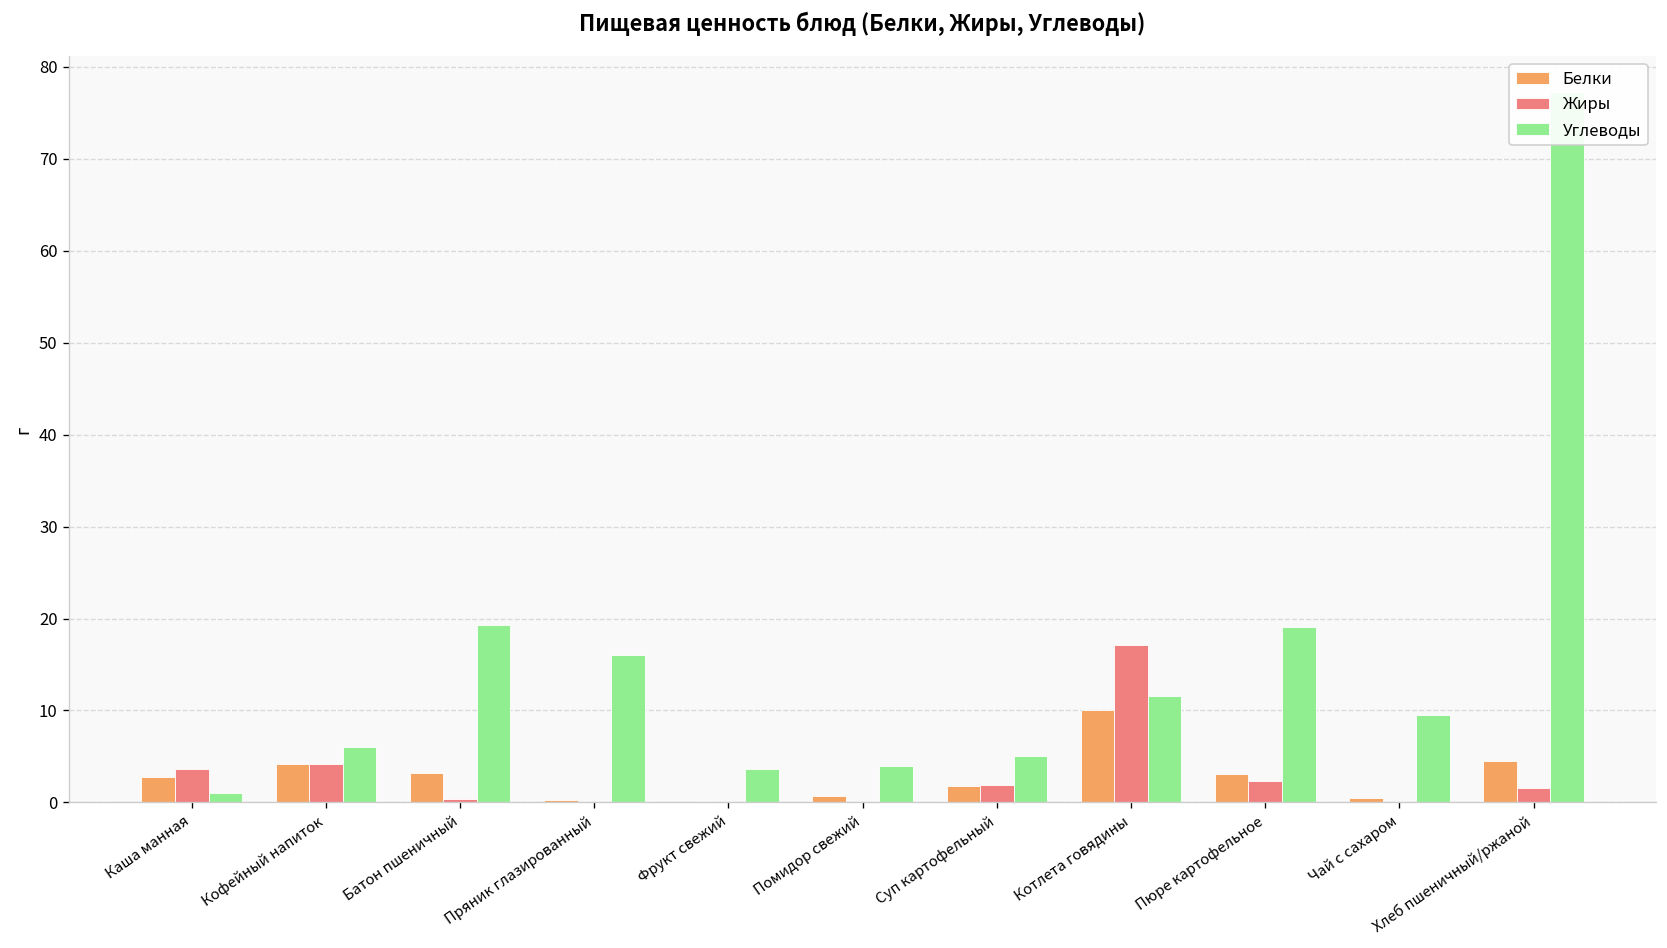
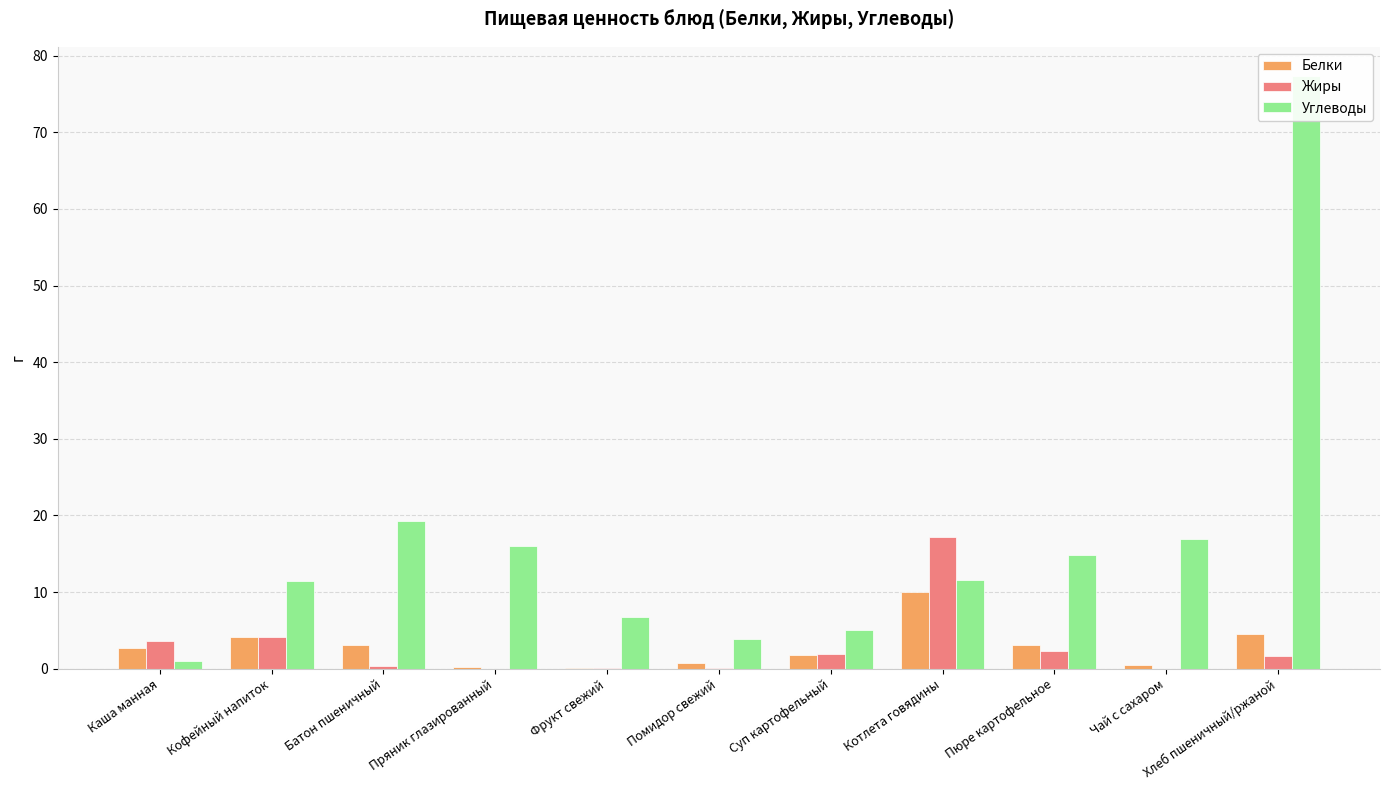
Углеводы, Кофейный напиток: 6 -> 11
Углеводы, Фрукт свежий: 4 -> 7
Углеводы, Пюре картофельное: 19 -> 15
Углеводы, Чай с сахаром: 9 -> 17
